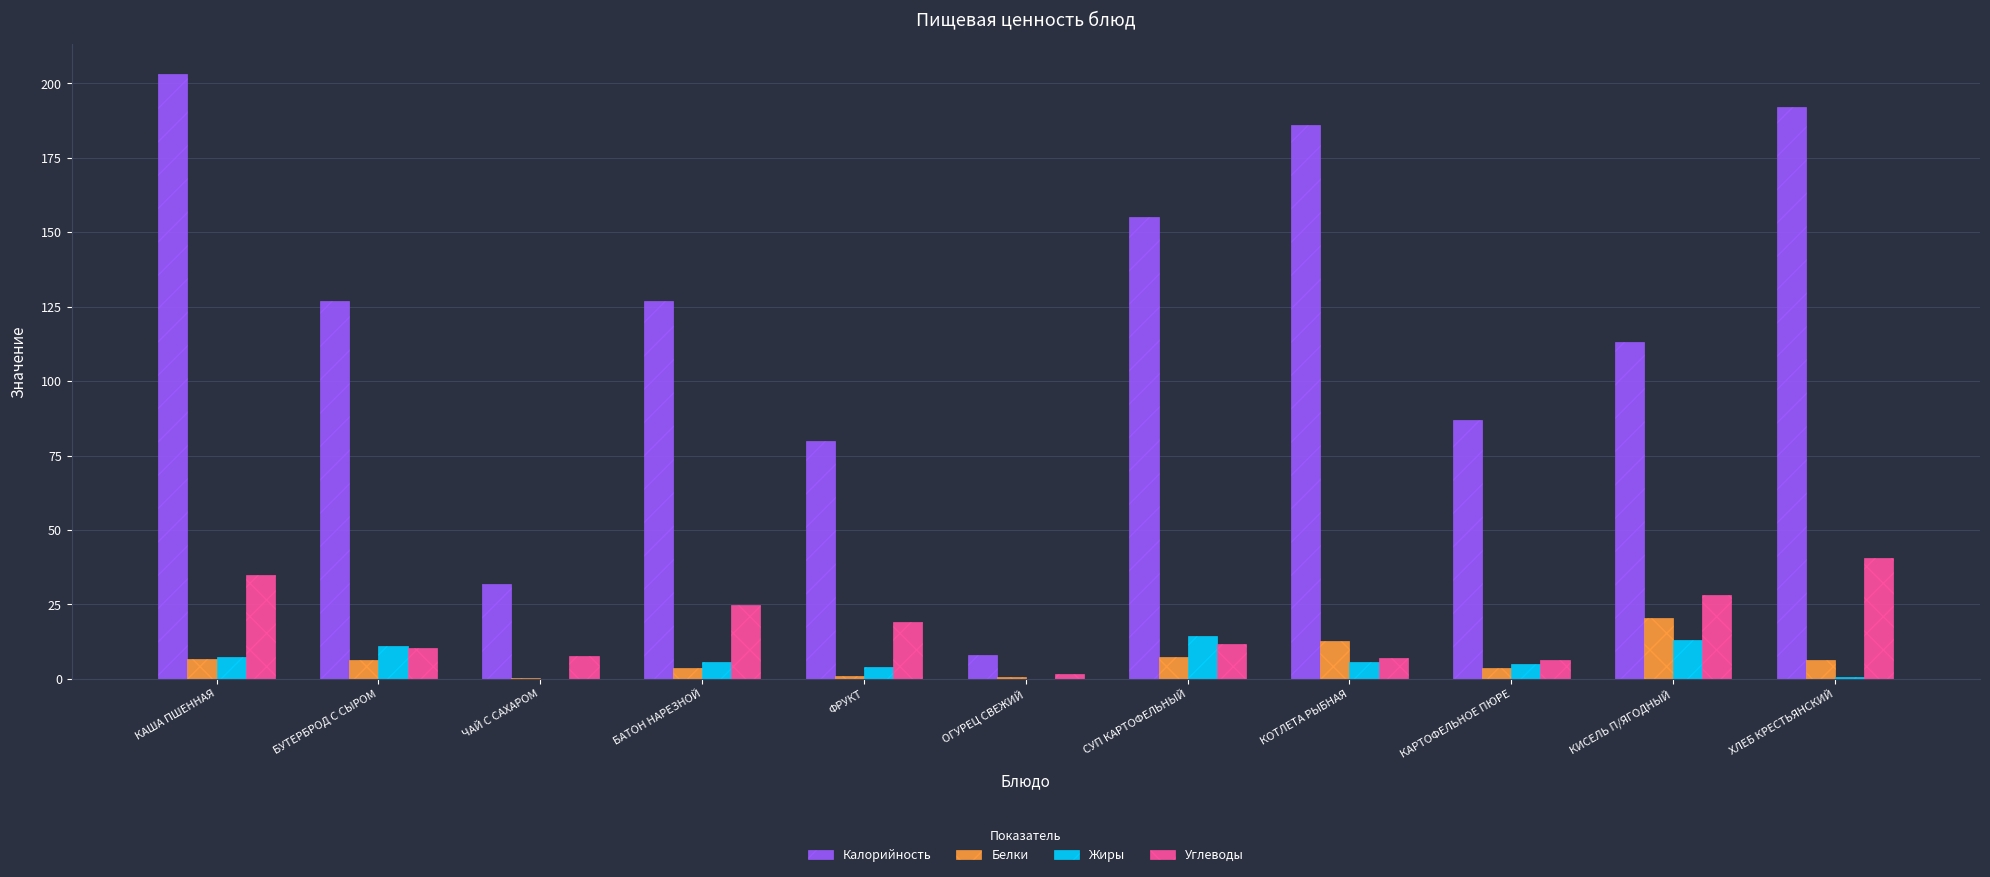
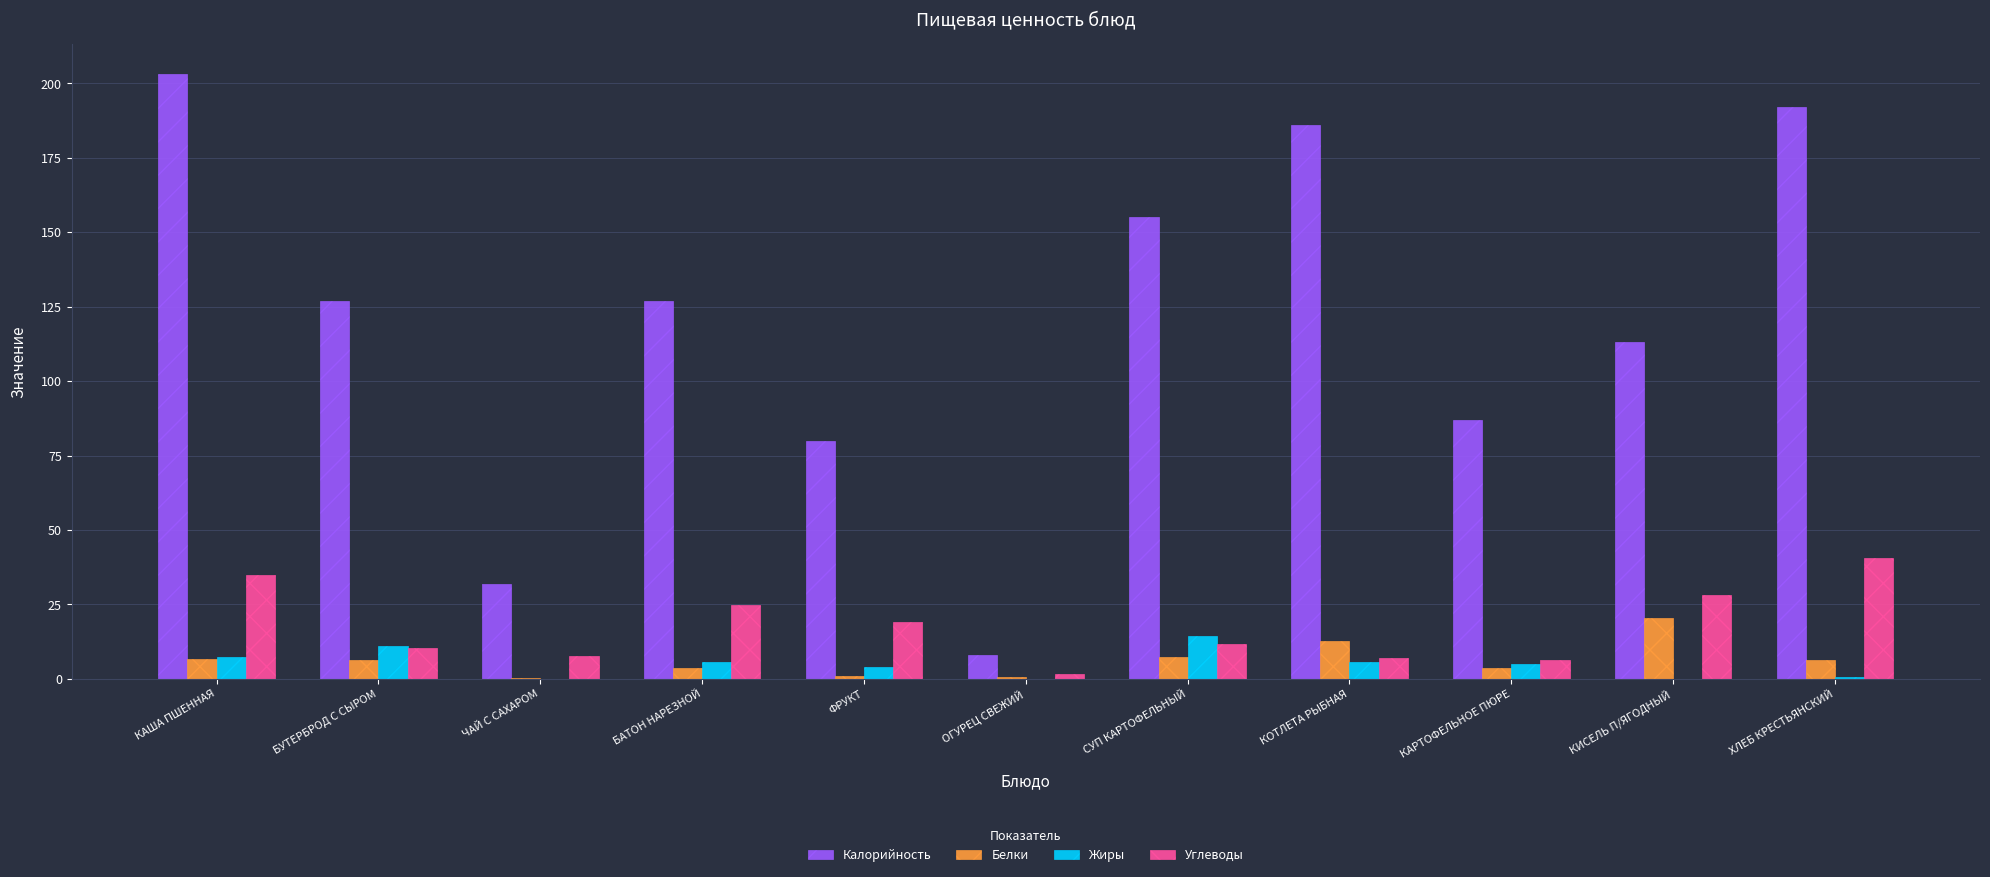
Жиры, КИСЕЛЬ П/ЯГОДНЫЙ: 13 -> 0
